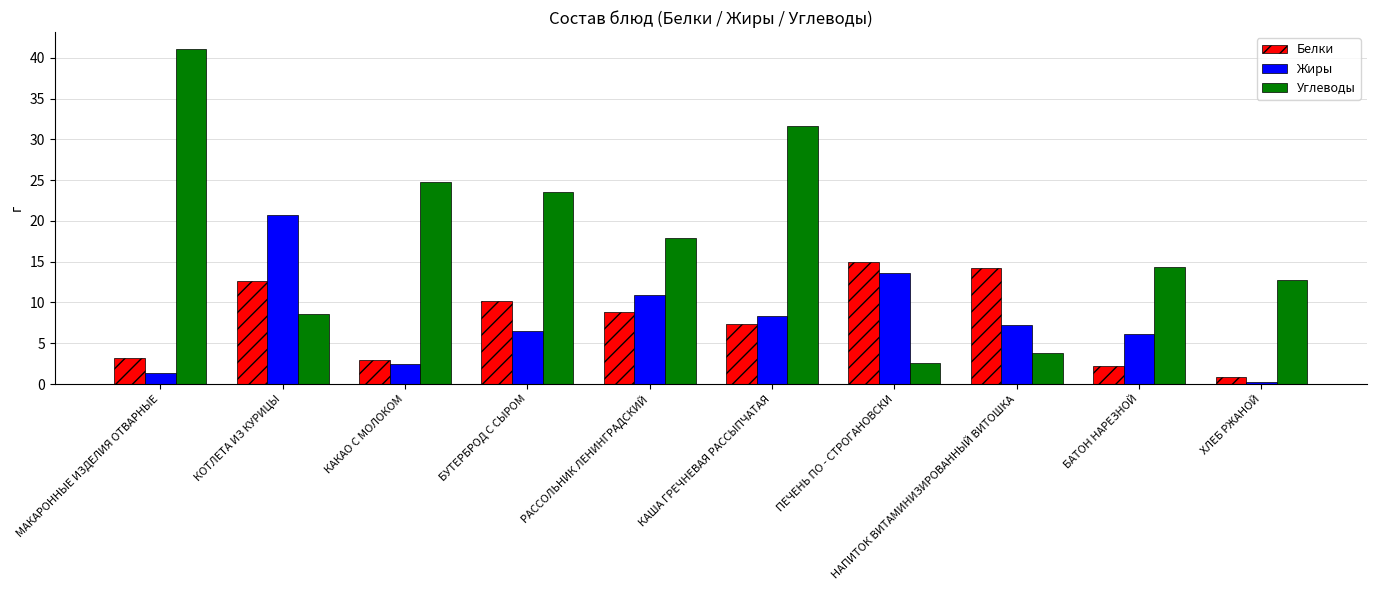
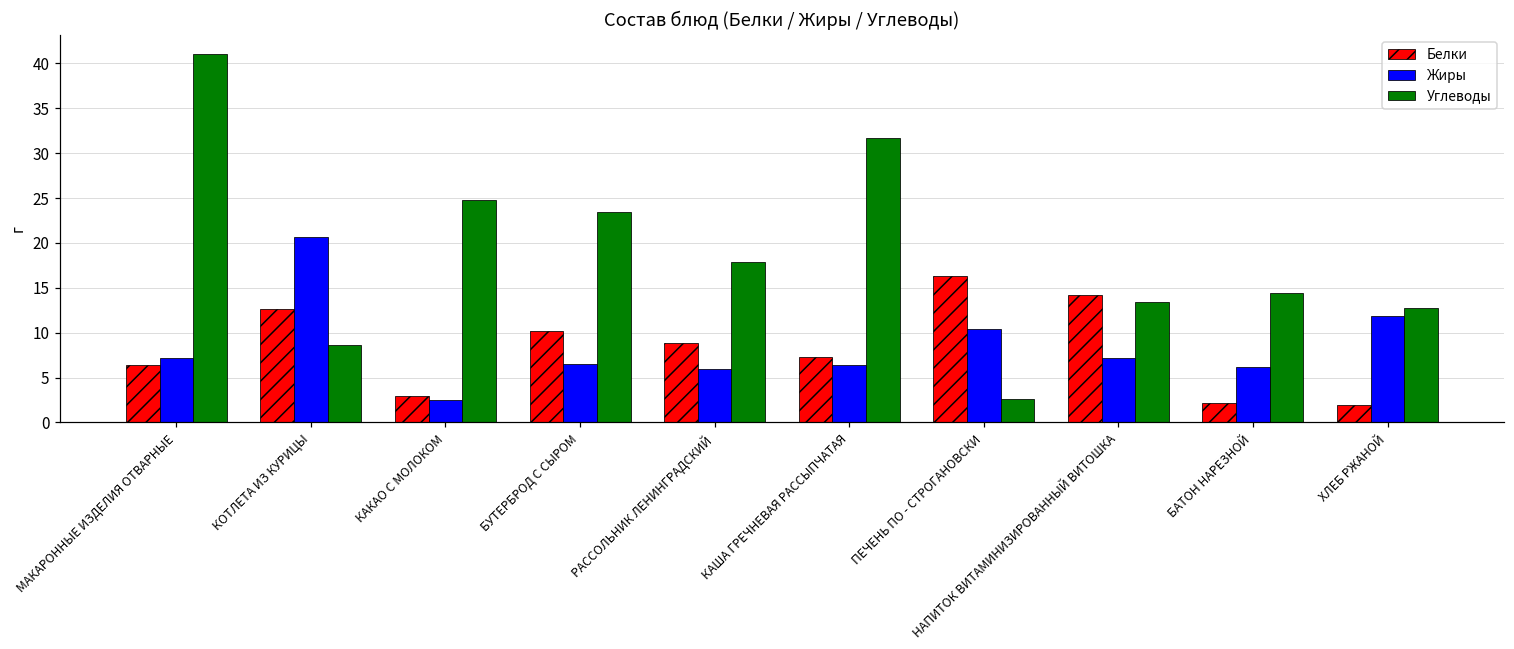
Белки, МАКАРОННЫЕ ИЗДЕЛИЯ ОТВАРНЫЕ: 3 -> 6
Жиры, МАКАРОННЫЕ ИЗДЕЛИЯ ОТВАРНЫЕ: 1 -> 7
Жиры, РАССОЛЬНИК ЛЕНИНГРАДСКИЙ: 11 -> 6
Жиры, КАША ГРЕЧНЕВАЯ РАССЫПЧАТАЯ: 8 -> 6
Белки, ПЕЧЕНЬ ПО - СТРОГАНОВСКИ: 15 -> 16
Жиры, ПЕЧЕНЬ ПО - СТРОГАНОВСКИ: 14 -> 10
Углеводы, НАПИТОК ВИТАМИНИЗИРОВАННЫЙ ВИТОШКА: 4 -> 13
Белки, ХЛЕБ РЖАНОЙ: 1 -> 2
Жиры, ХЛЕБ РЖАНОЙ: 0 -> 12
